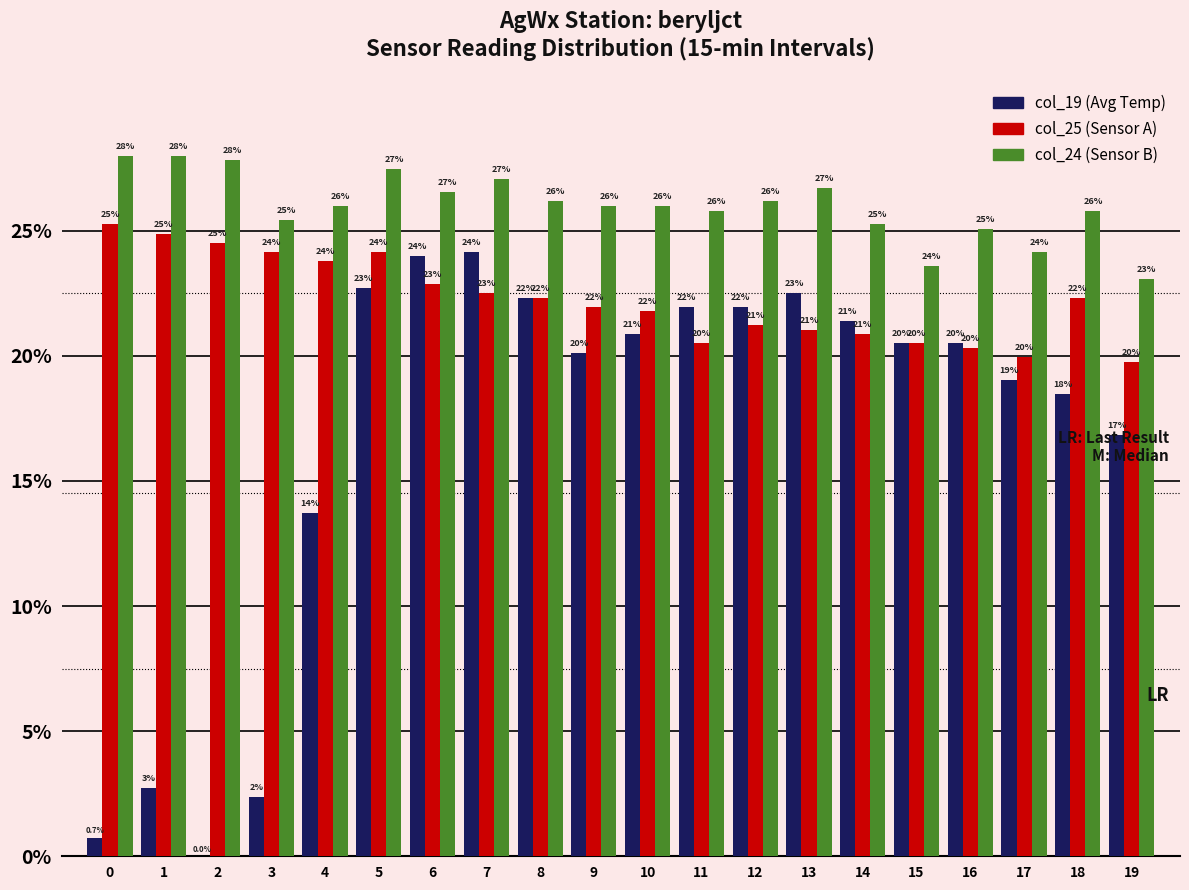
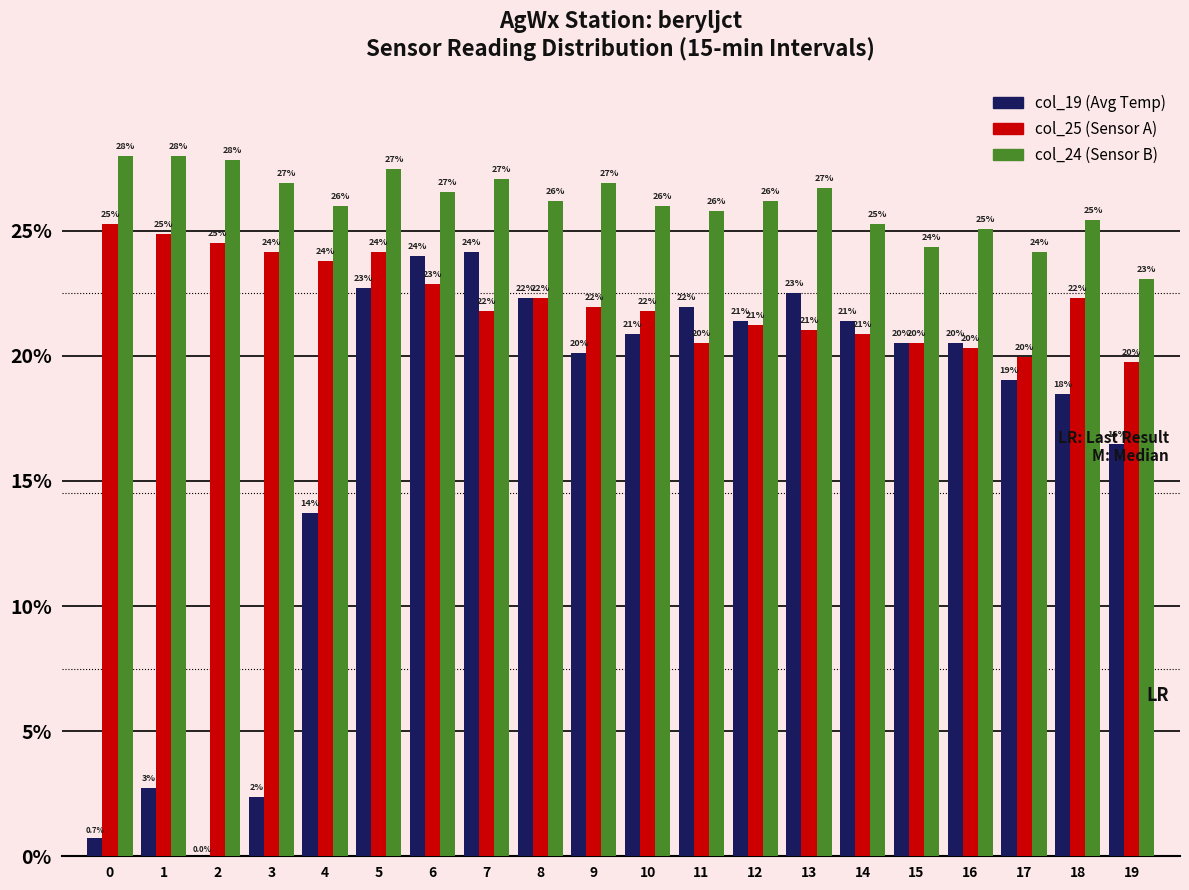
col_24 (Sensor B), 3: 25% -> 27%
col_25 (Sensor A), 7: 23% -> 22%
col_24 (Sensor B), 9: 26% -> 27%
col_19 (Avg Temp), 12: 22% -> 21%
col_24 (Sensor B), 15: 23.6% -> 24.3%
col_24 (Sensor B), 18: 26% -> 25%
col_19 (Avg Temp), 19: 17% -> 16%
